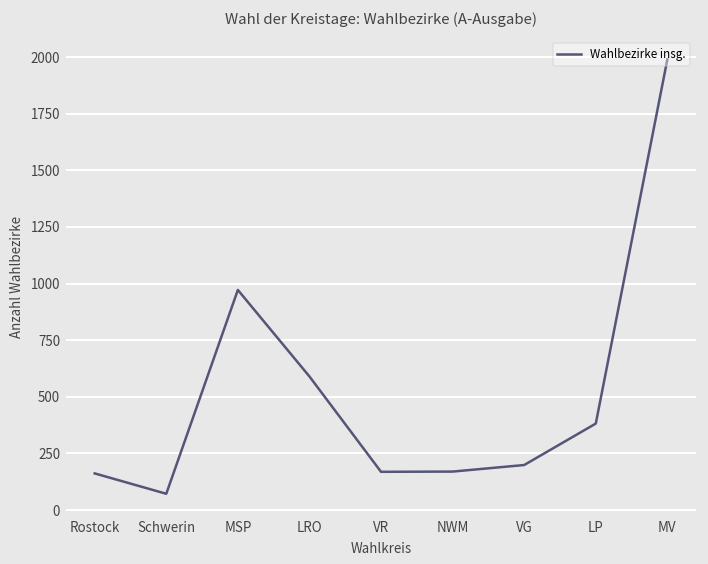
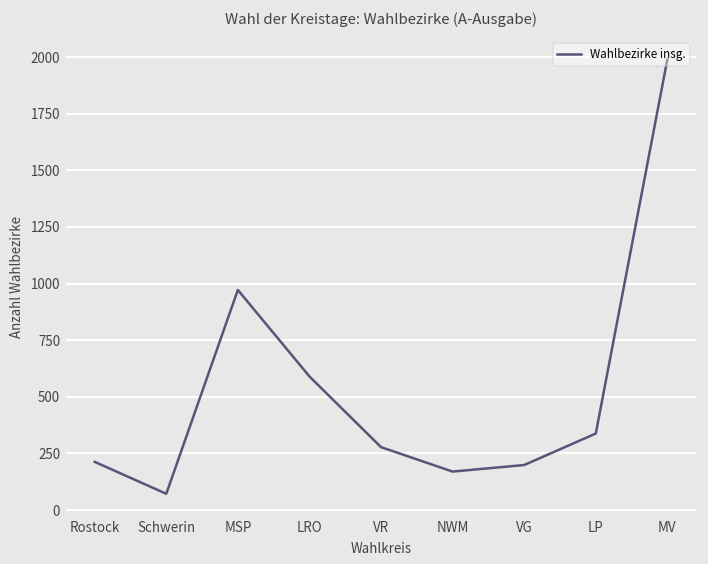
Rostock: 160 -> 210
VR: 170 -> 280
LP: 380 -> 340
